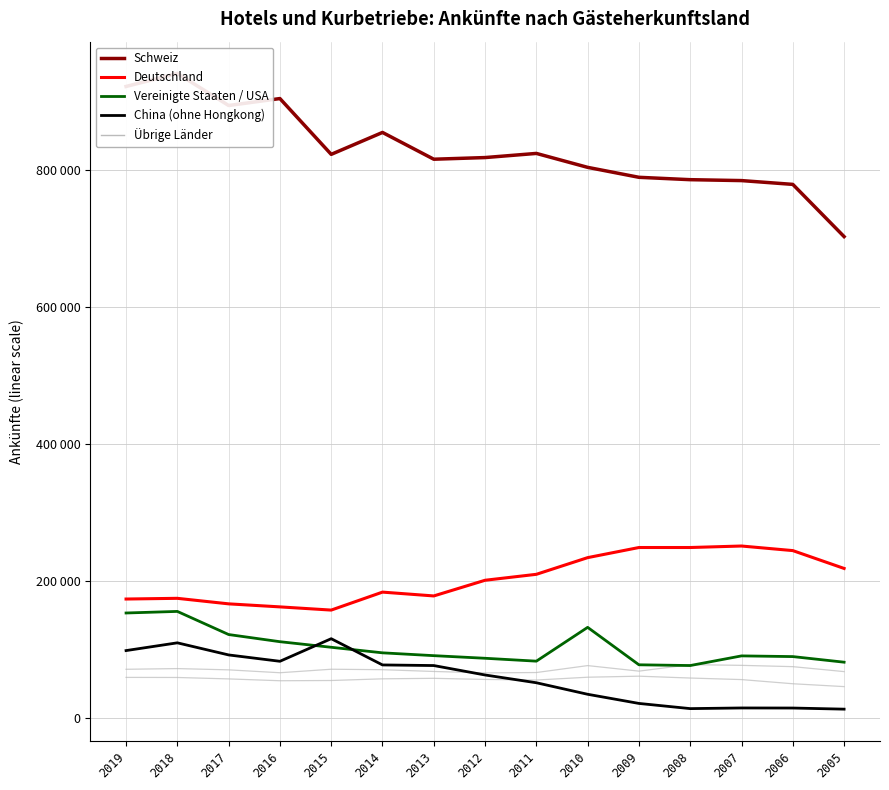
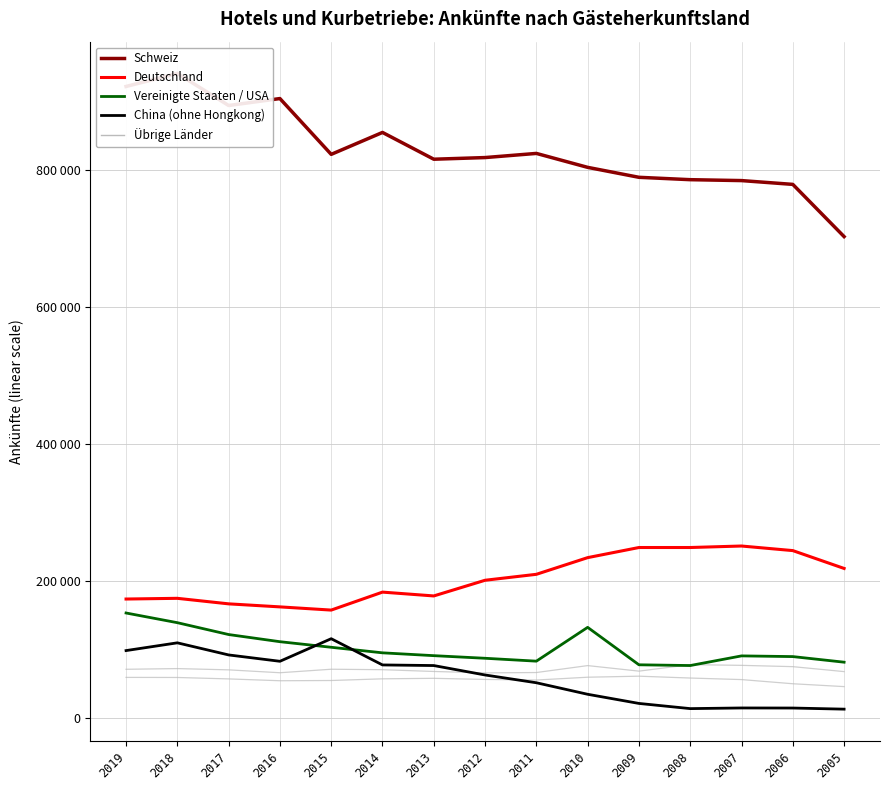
Vereinigte Staaten / USA, 2018: 160000 -> 140000
